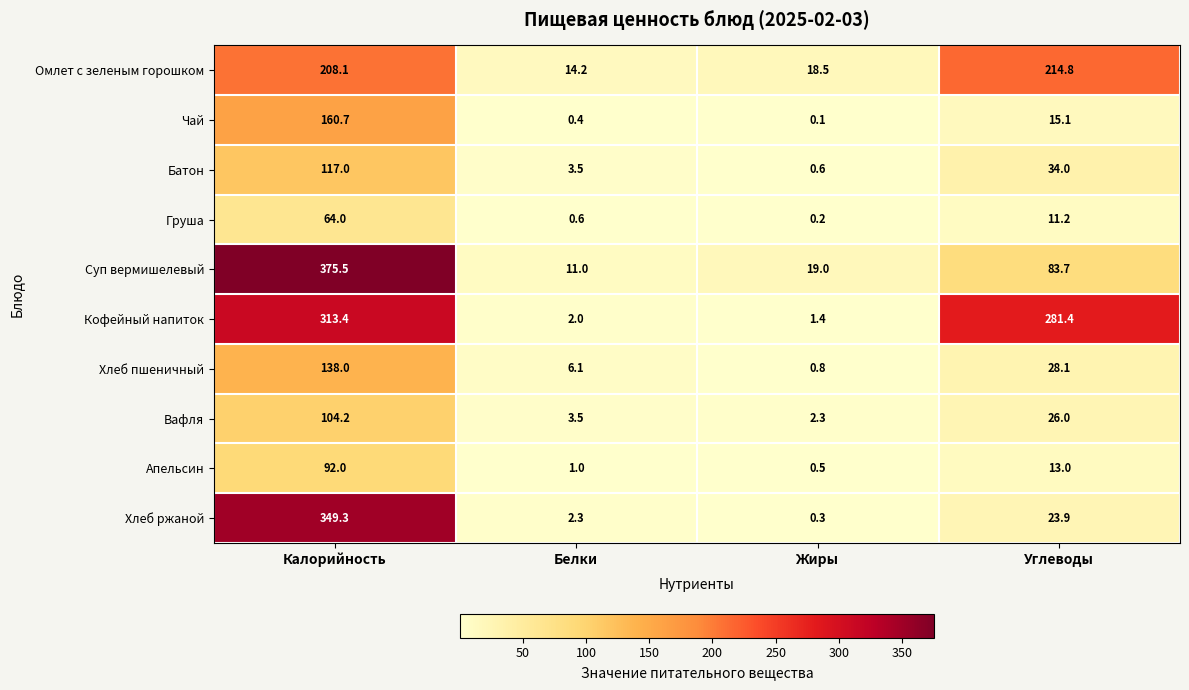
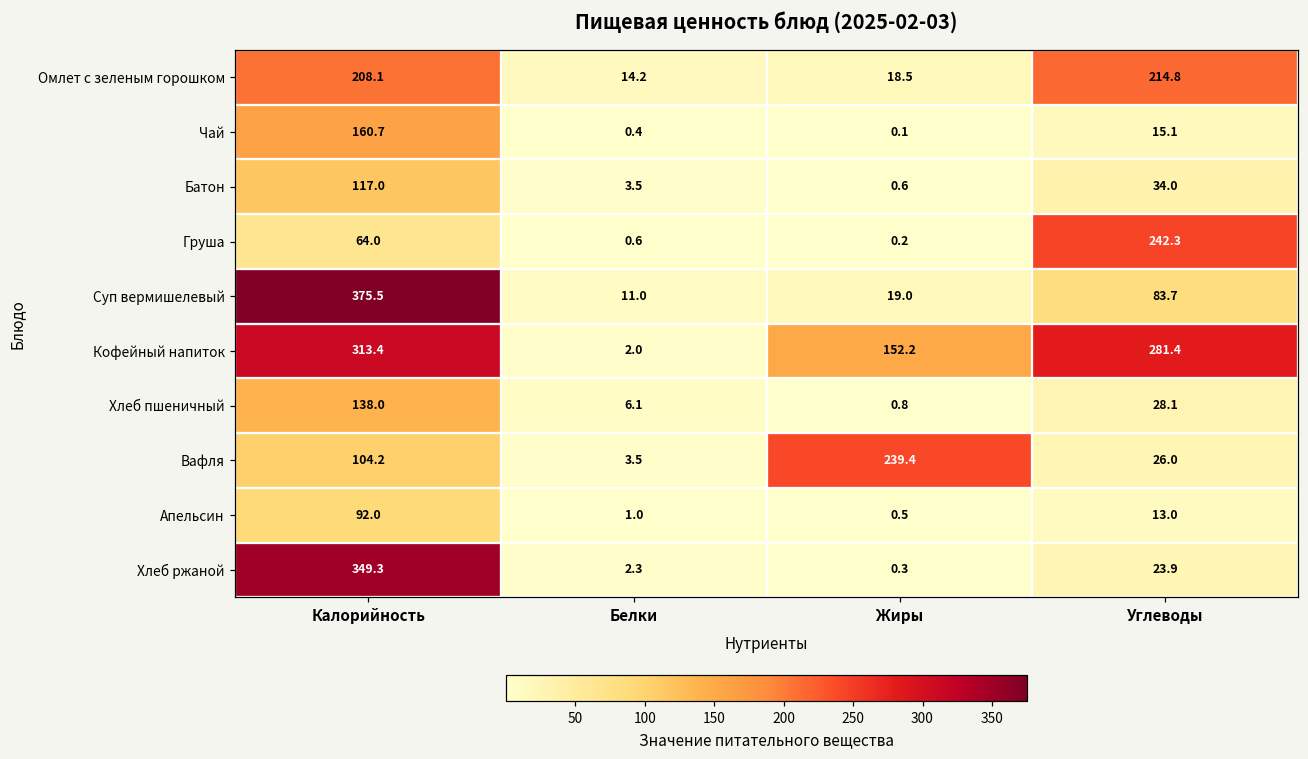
Груша, Углеводы: 11.2 -> 242.3
Кофейный напиток, Жиры: 1.4 -> 152.2
Вафля, Жиры: 2.3 -> 239.4
